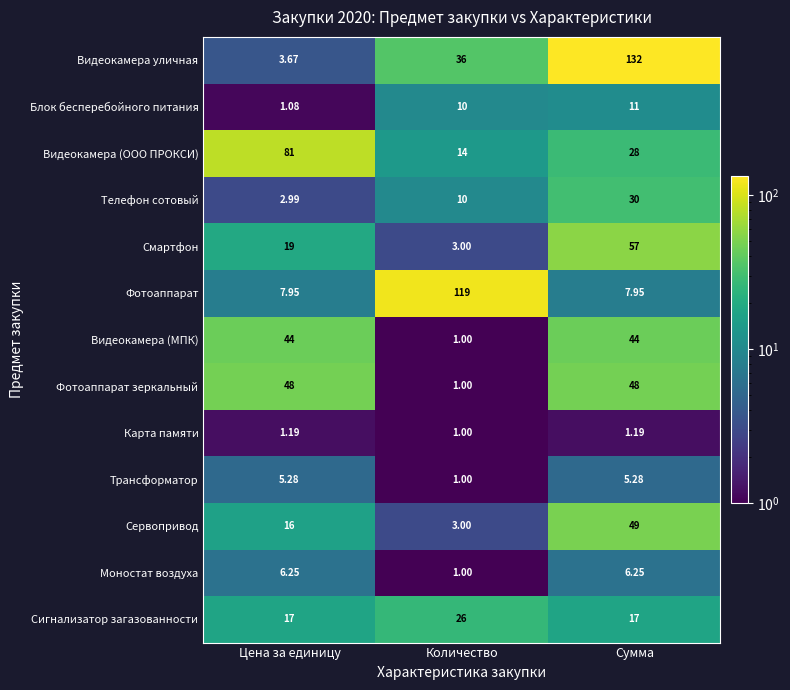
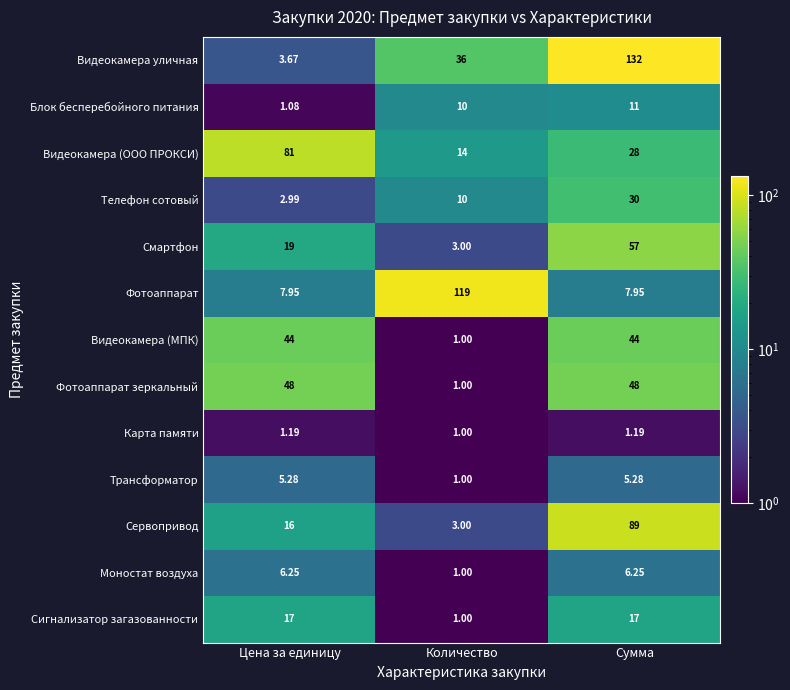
Cервопривод, Сумма: 49 -> 89
Сигнализатор загазованности, Количество: 26 -> 1.00
